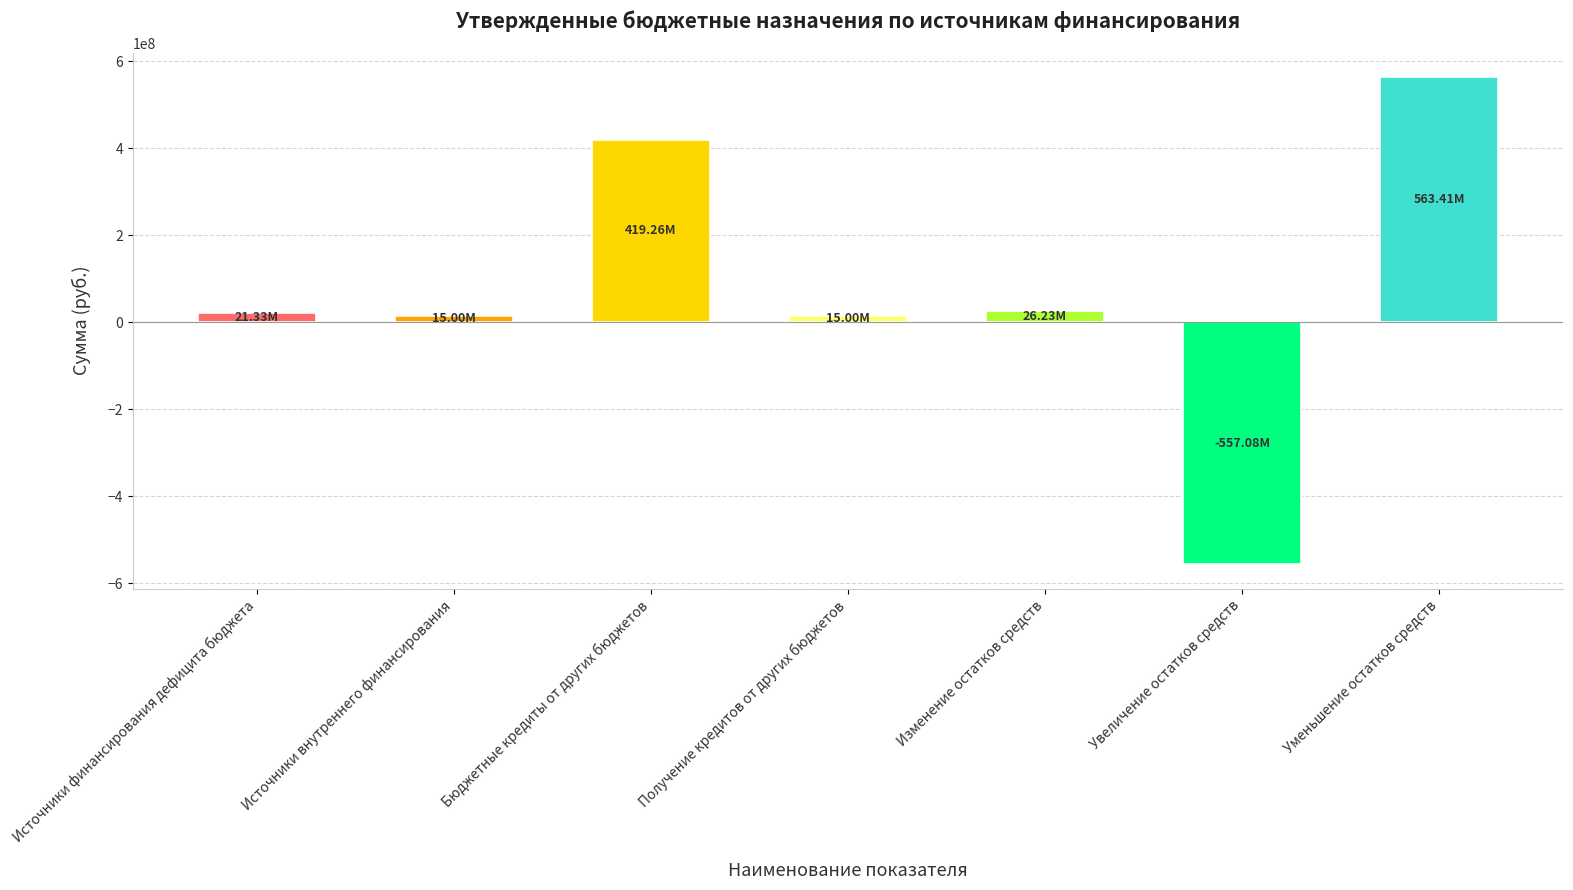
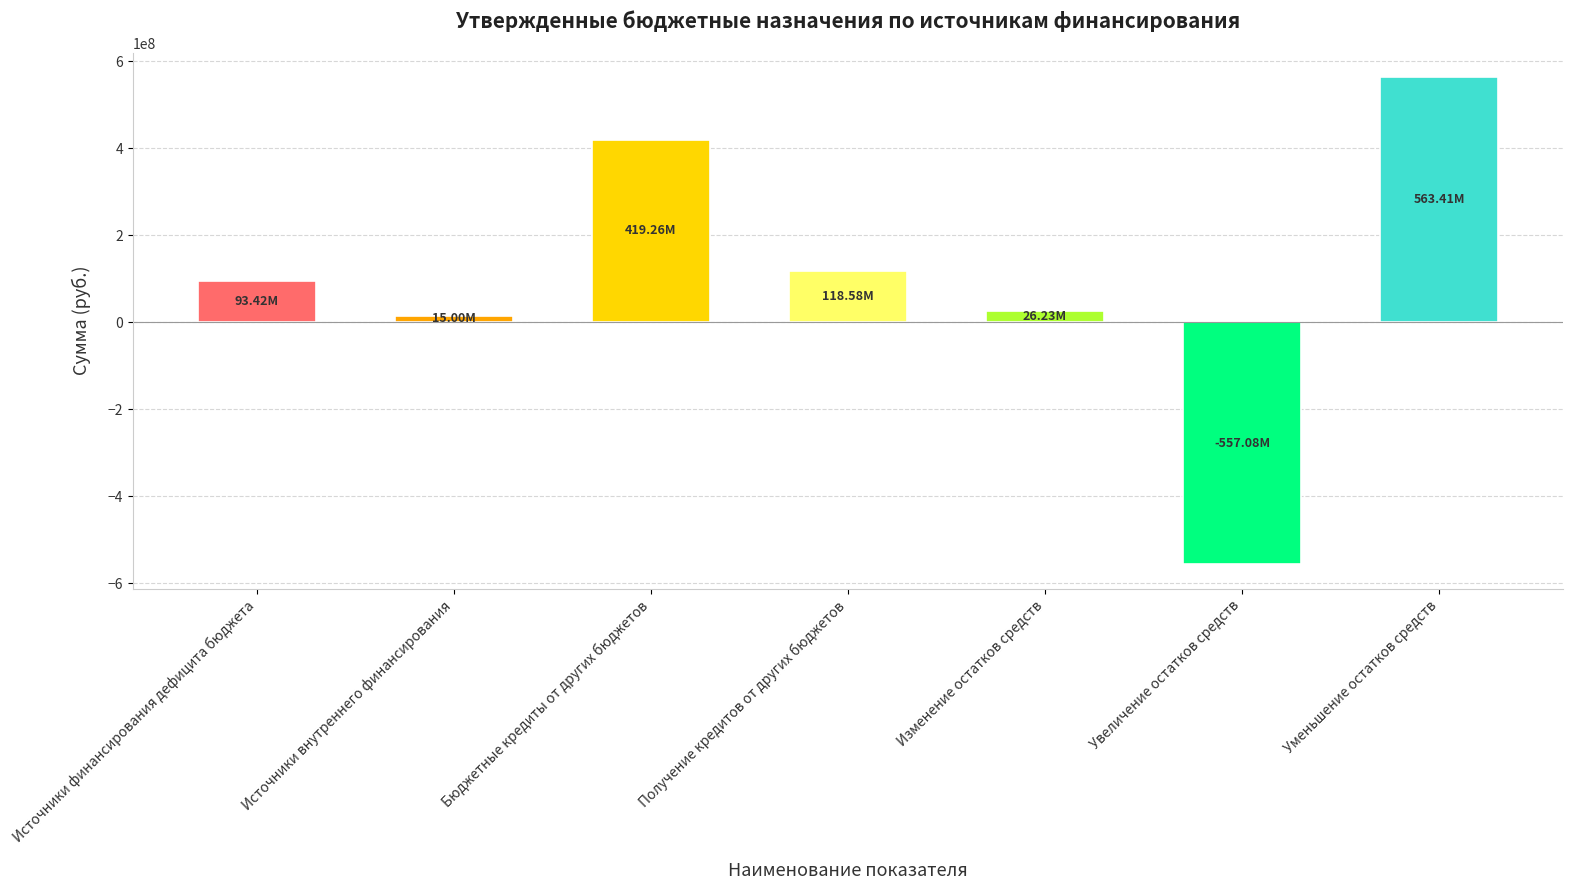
Источники финансирования дефицита бюджета: 21.33M -> 93.42M
Получение кредитов от других бюджетов: 15.00M -> 118.58M
